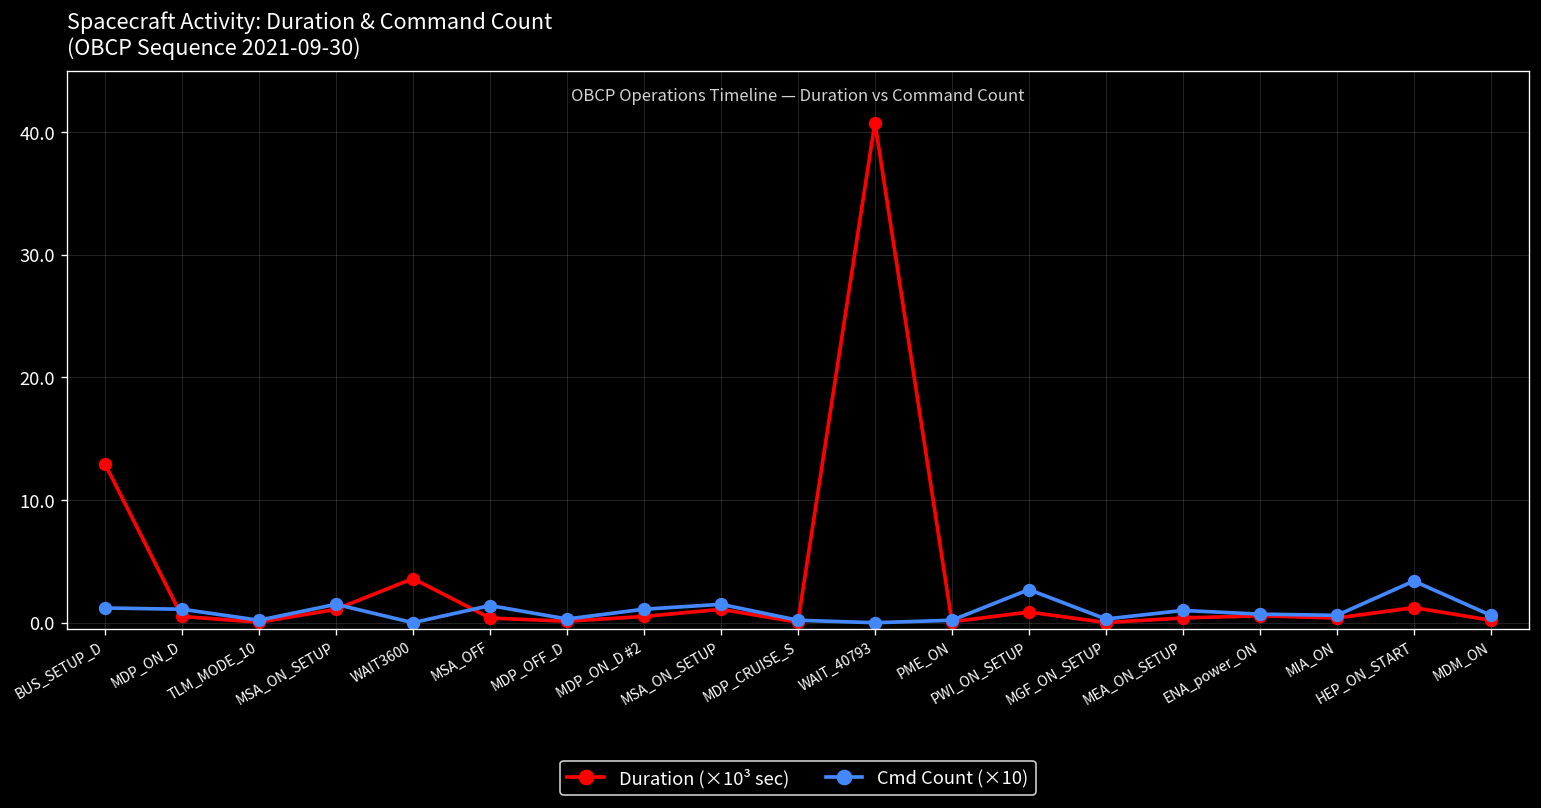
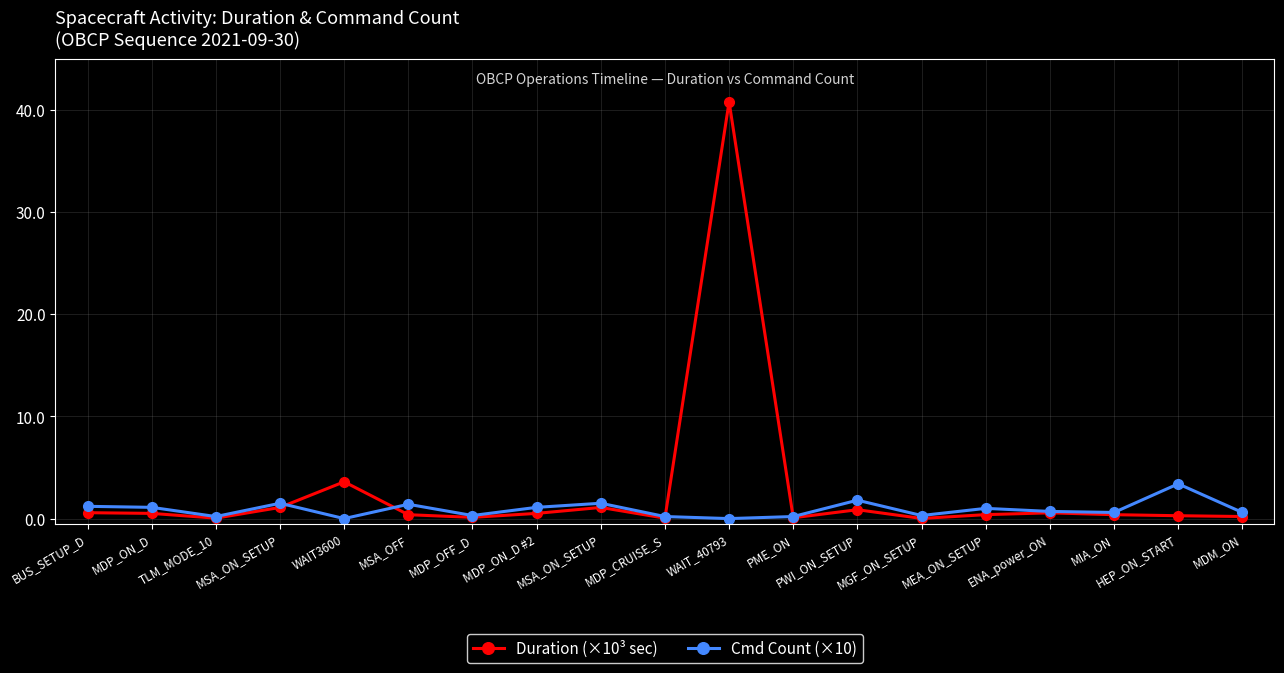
Duration (×10³ sec), BUS_SETUP_D: 12.9 -> 0.6
Cmd Count (×10), PWI_ON_SETUP: 2.7 -> 1.8
Duration (×10³ sec), HEP_ON_START: 1.2 -> 0.3
